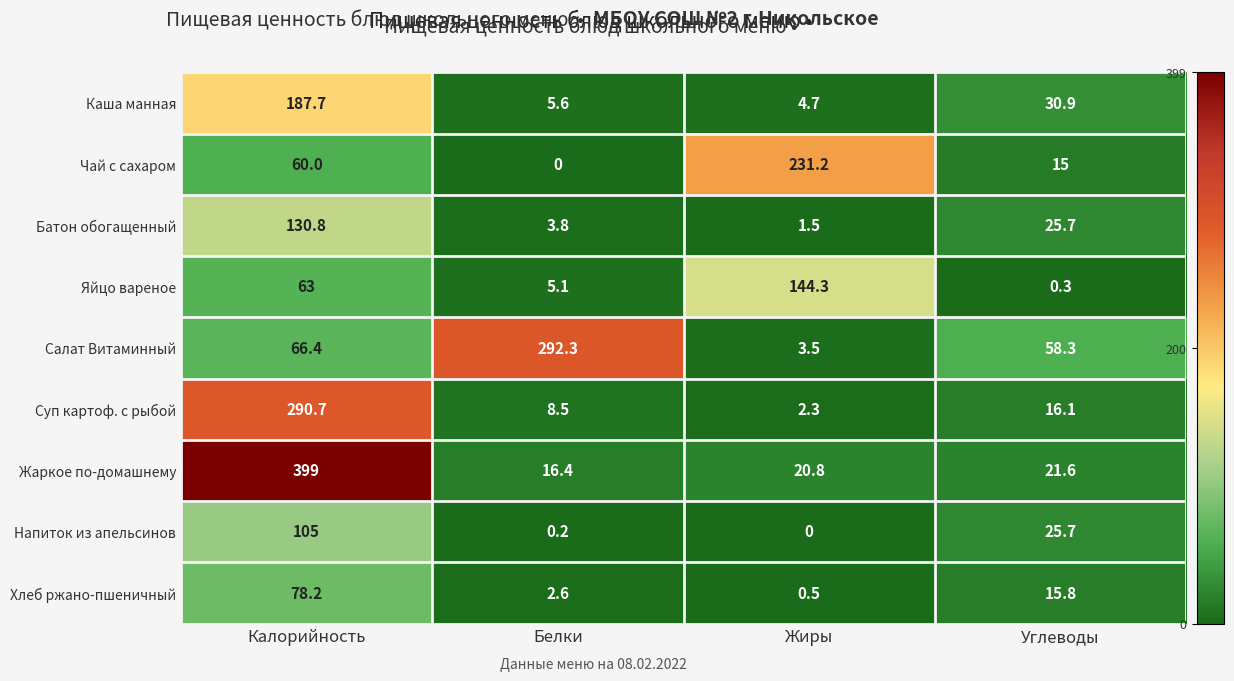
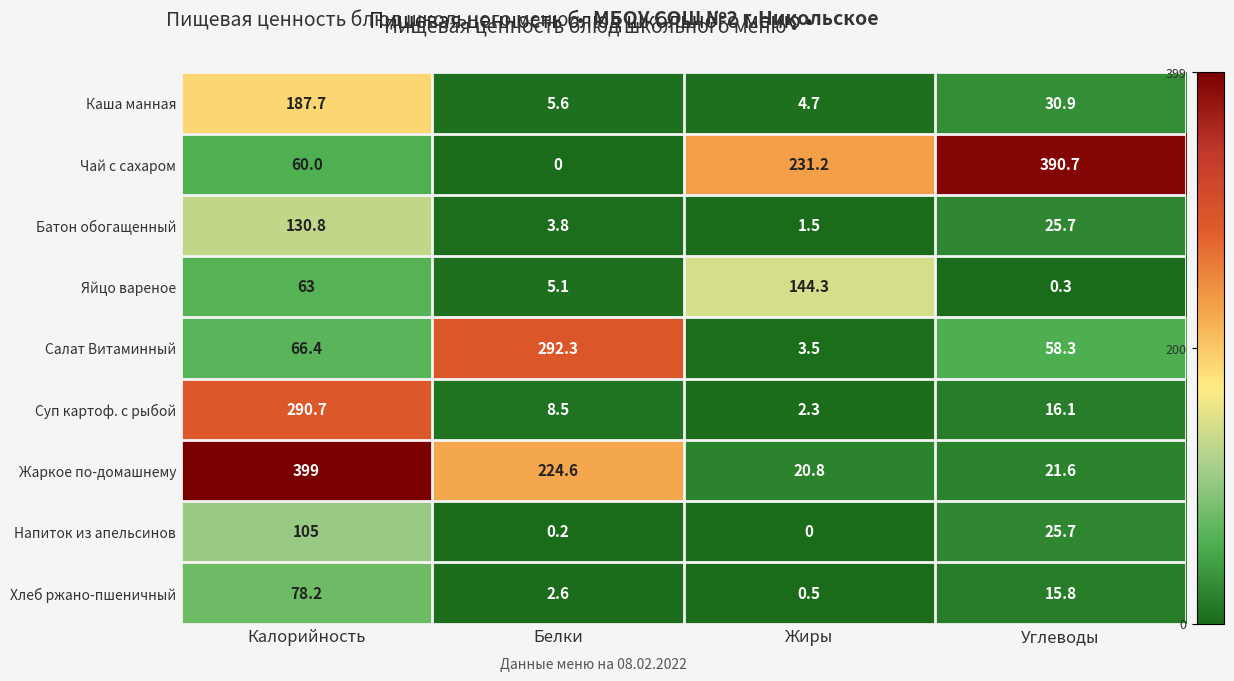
Чай с сахаром, Углеводы: 15 -> 390.7
Жаркое по-домашнему, Белки: 16.4 -> 224.6
